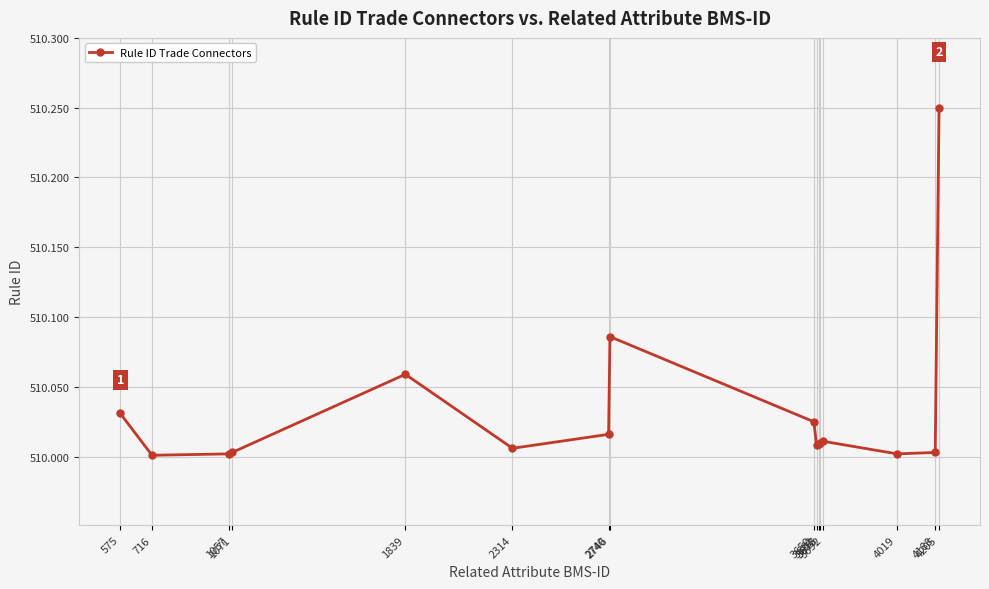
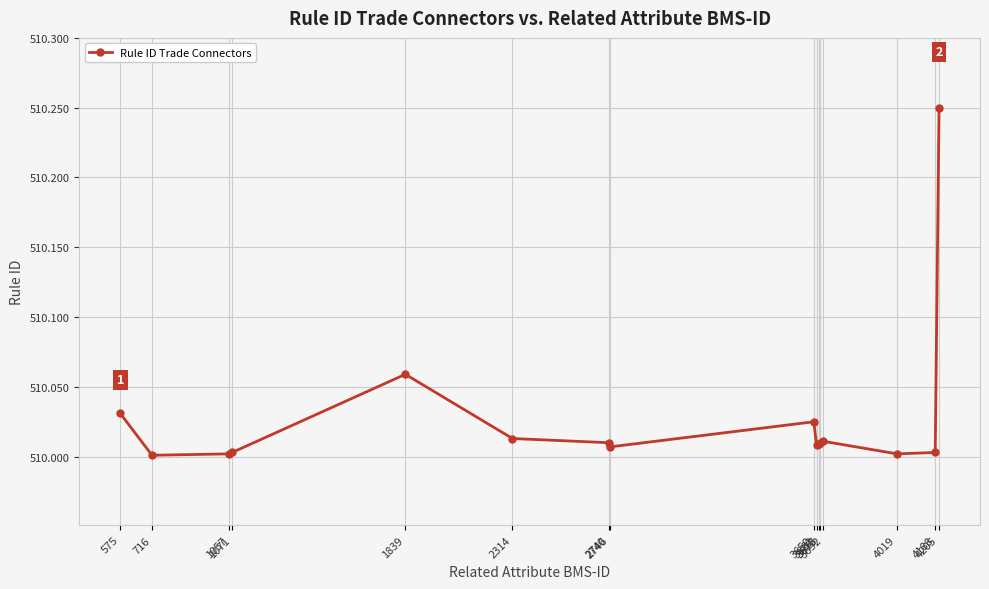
2314: 510.006 -> 510.013
2740: 510.016 -> 510.010
2746: 510.086 -> 510.007
